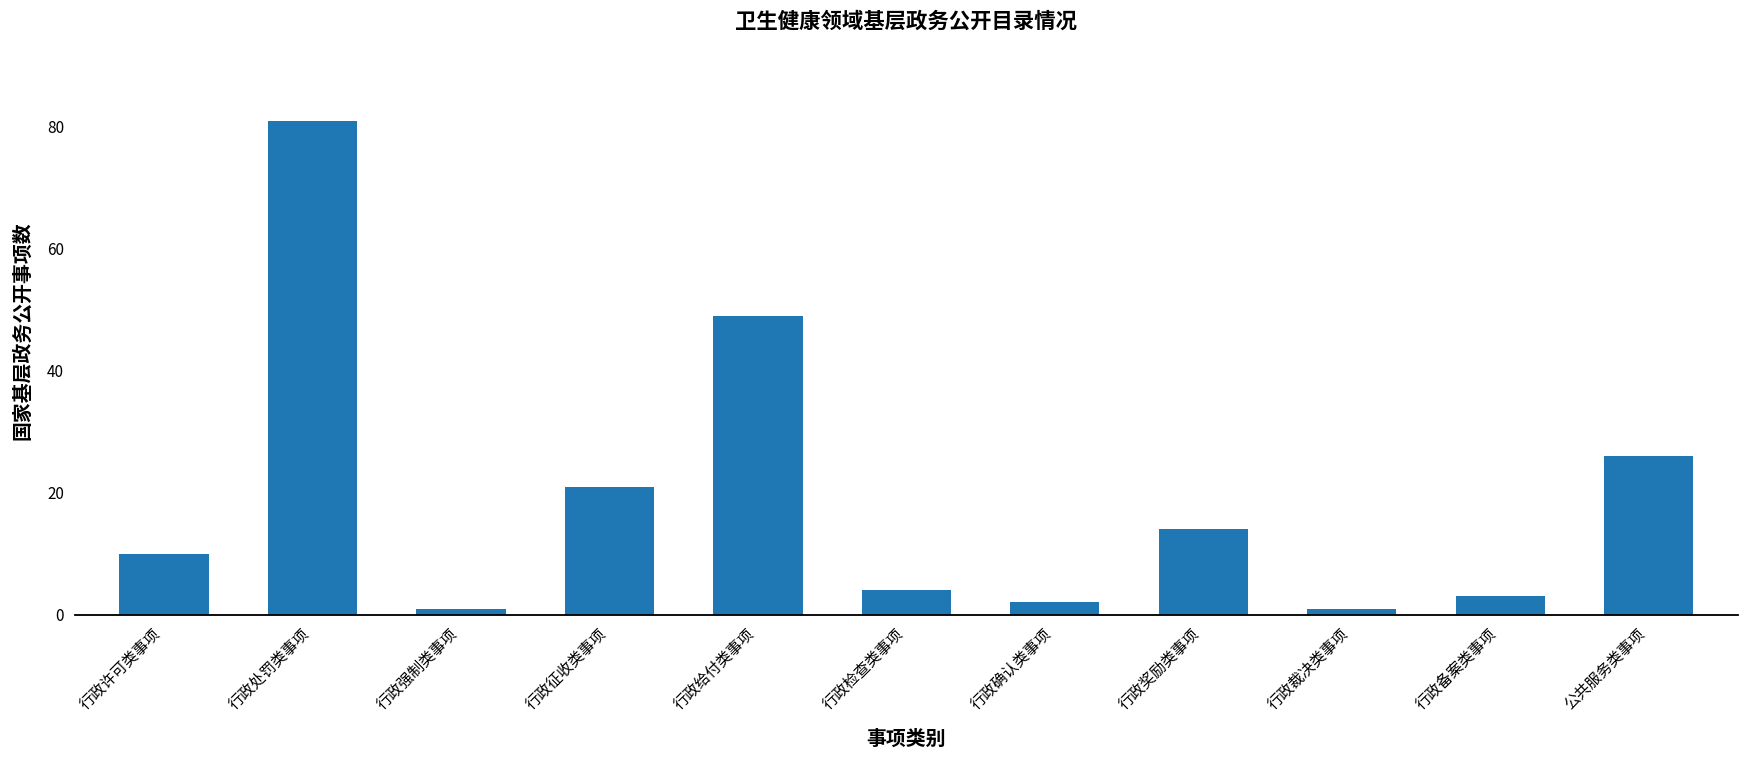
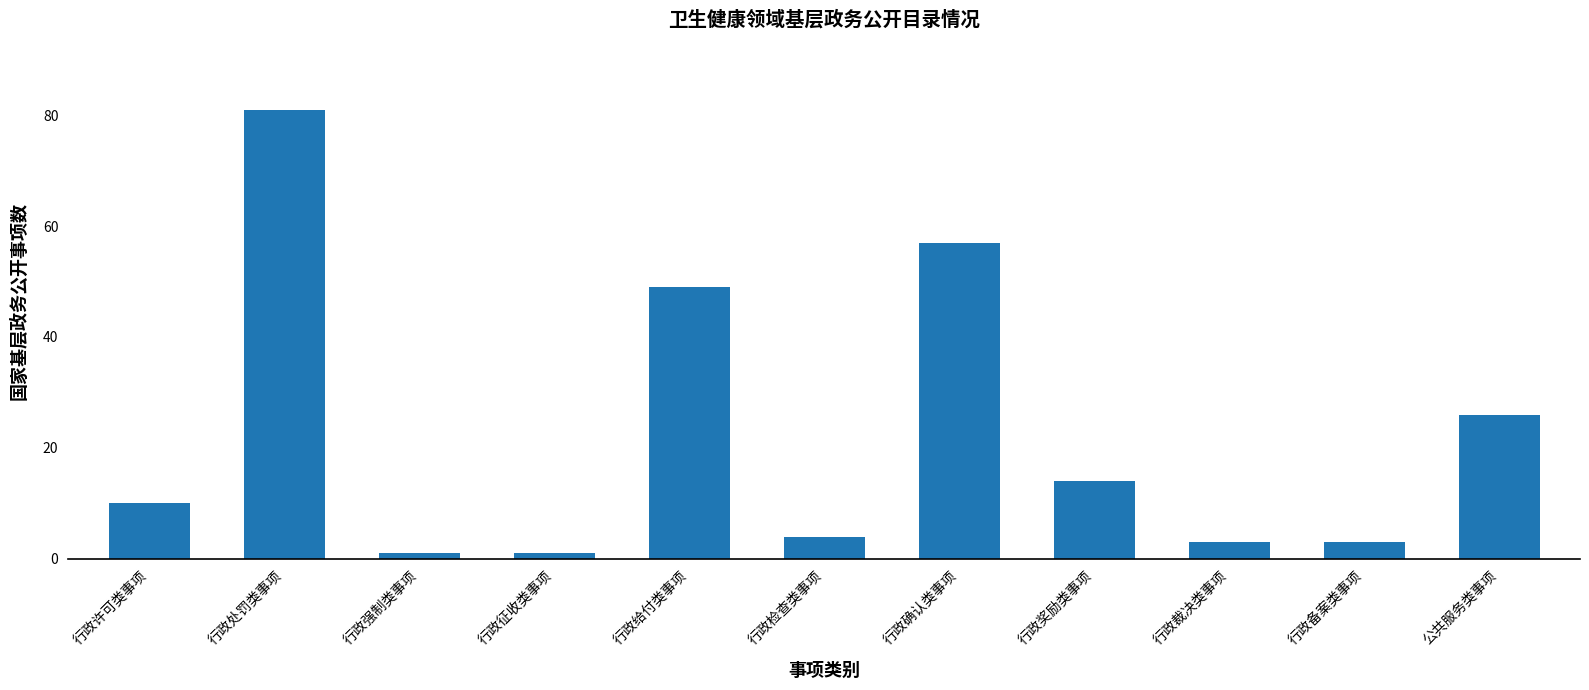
行政征收类事项: 21 -> 1
行政确认类事项: 2 -> 57
行政裁决类事项: 1 -> 3
